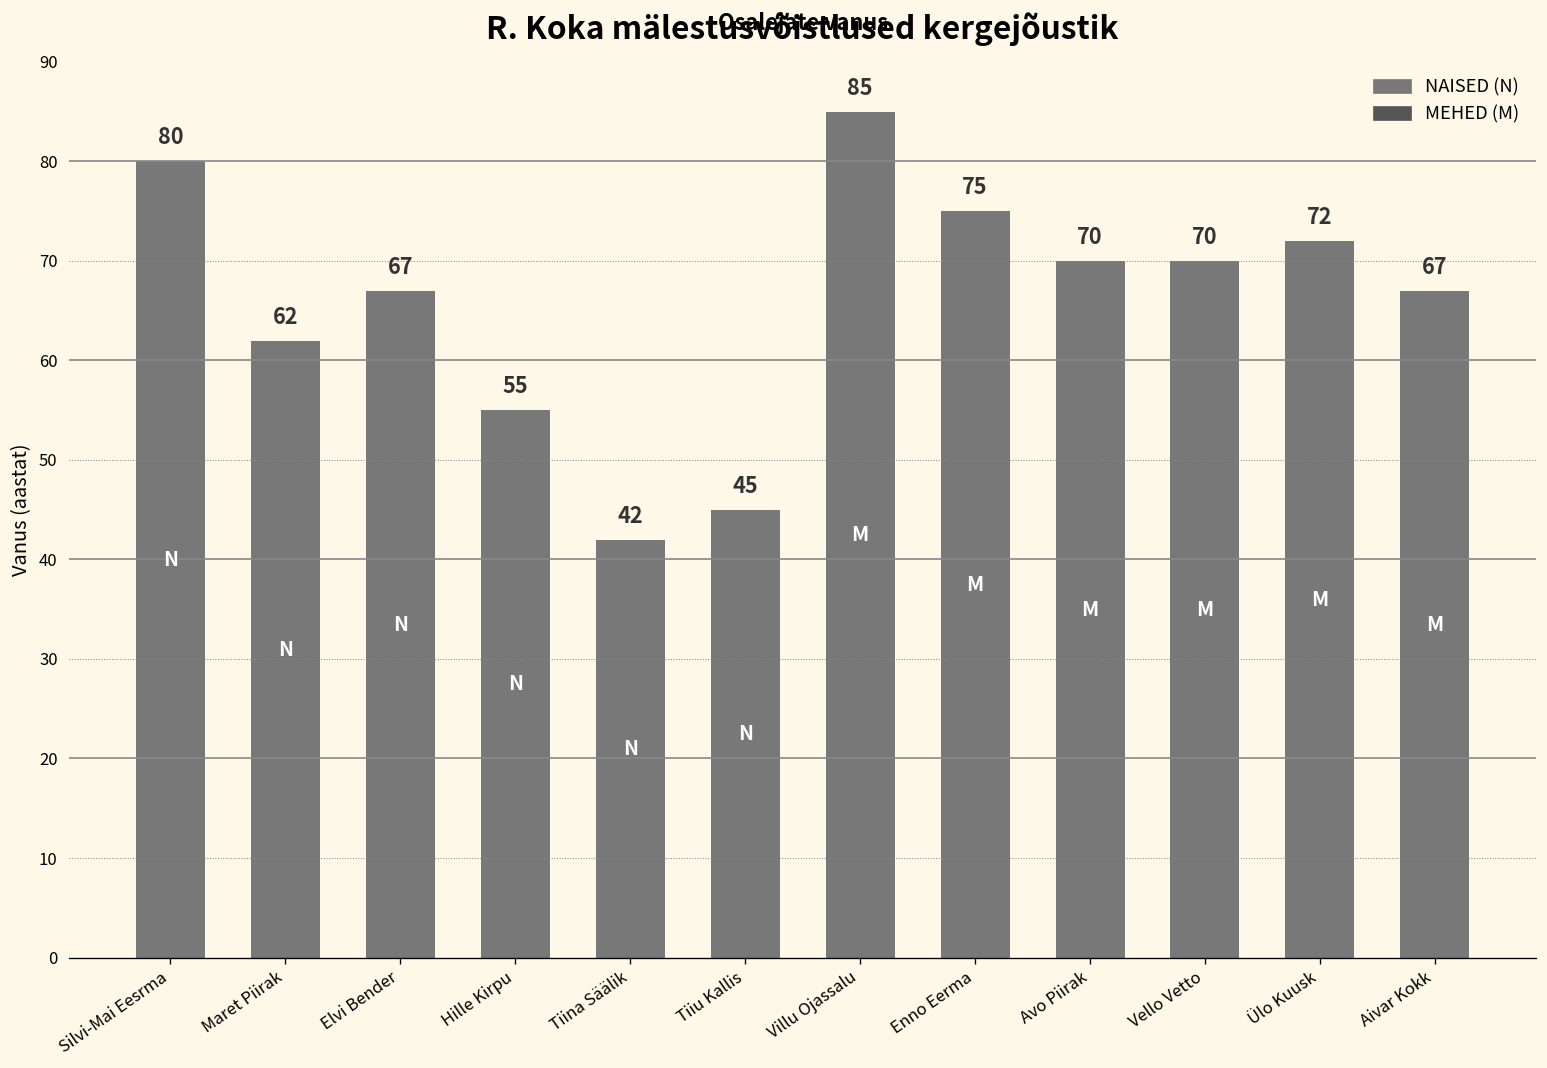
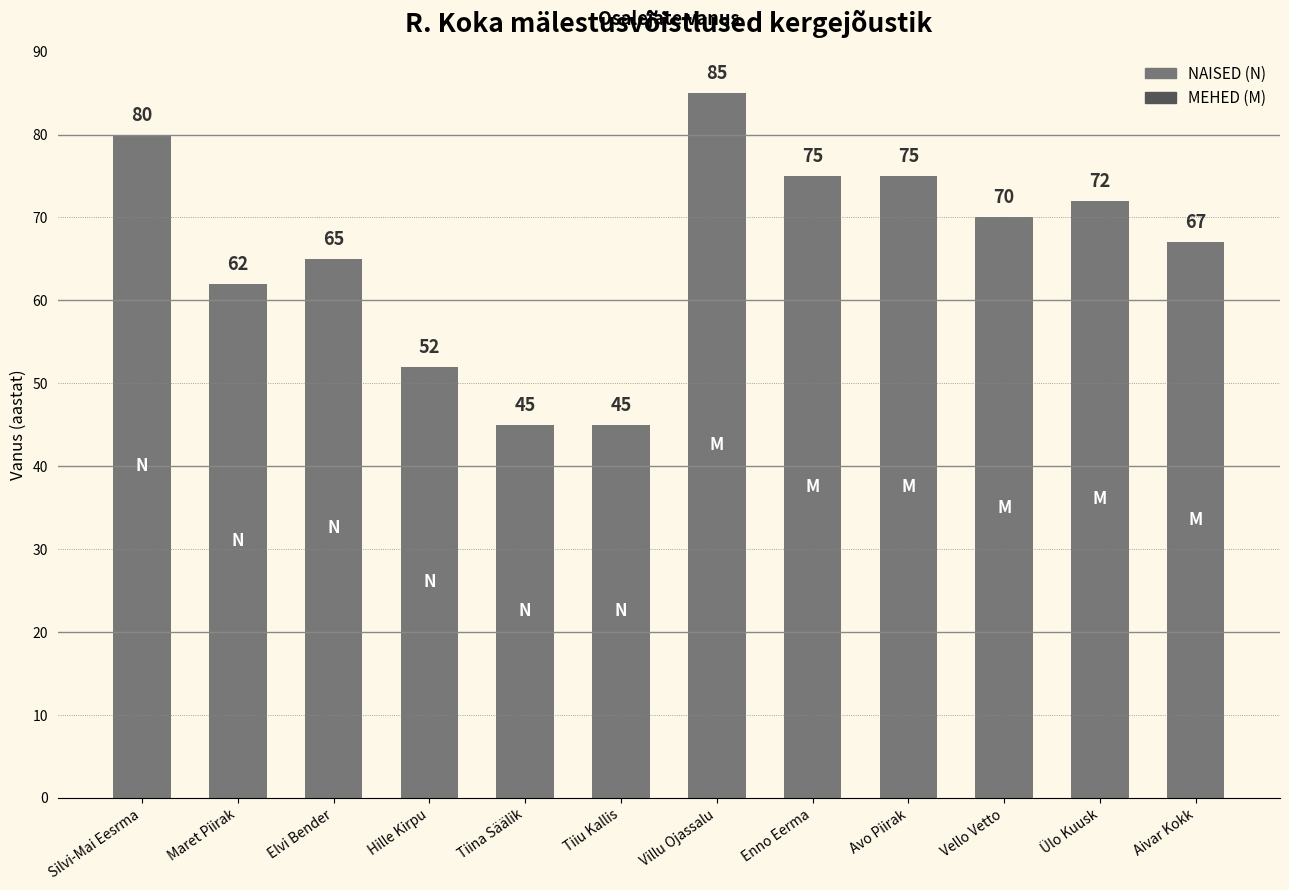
Elvi Bender: 67 -> 65
Hille Kirpu: 55 -> 52
Tiina Säälik: 42 -> 45
Avo Piirak: 70 -> 75
